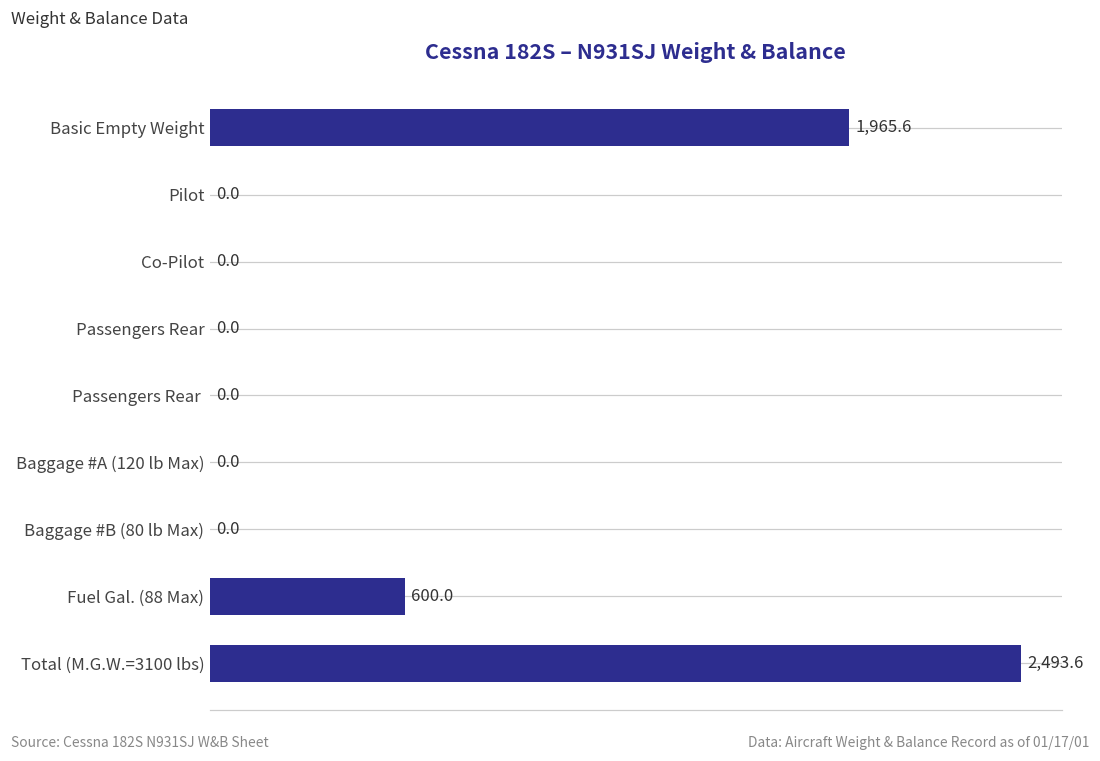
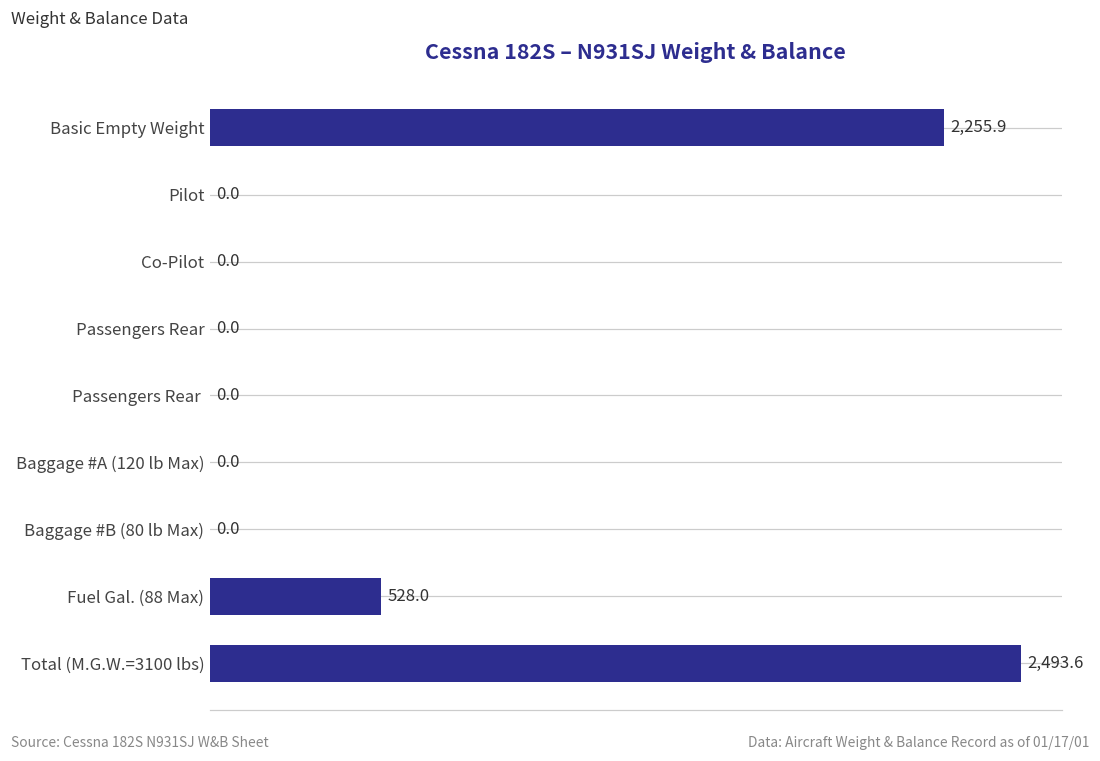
Basic Empty Weight: 1,965.6 -> 2,255.9
Fuel Gal. (88 Max): 600.0 -> 528.0
